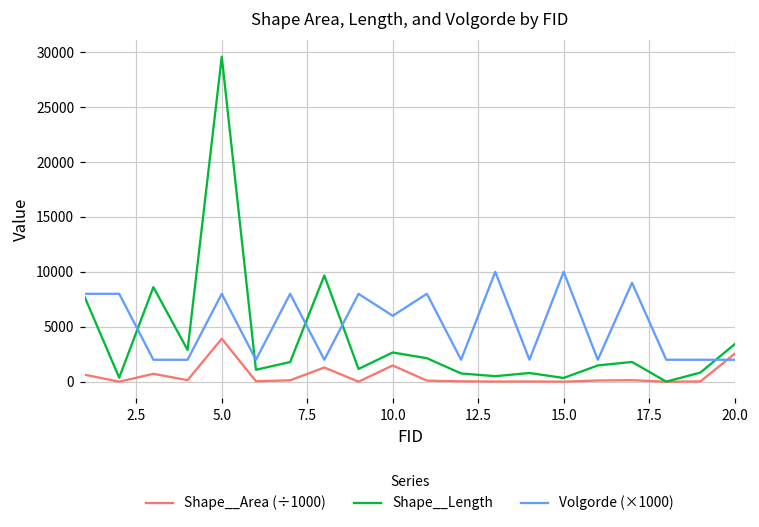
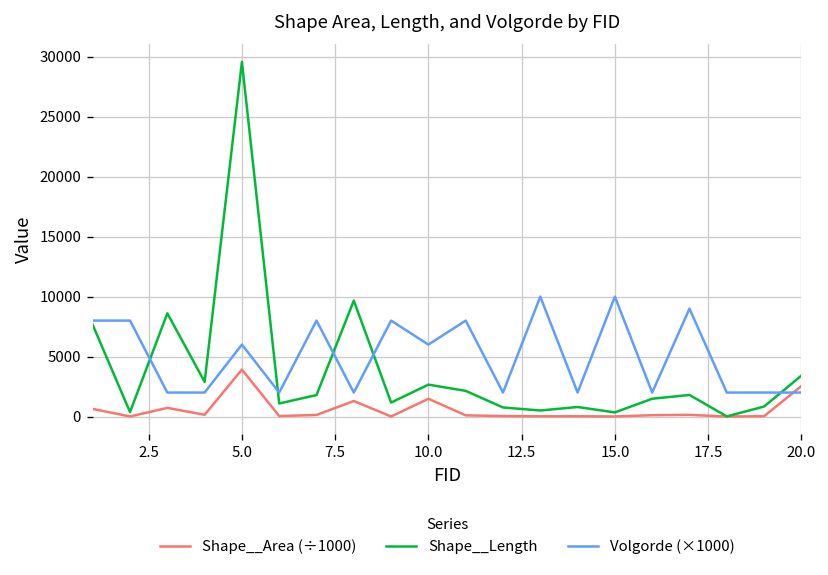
Volgorde (×1000), 5.0: 8000 -> 6000
